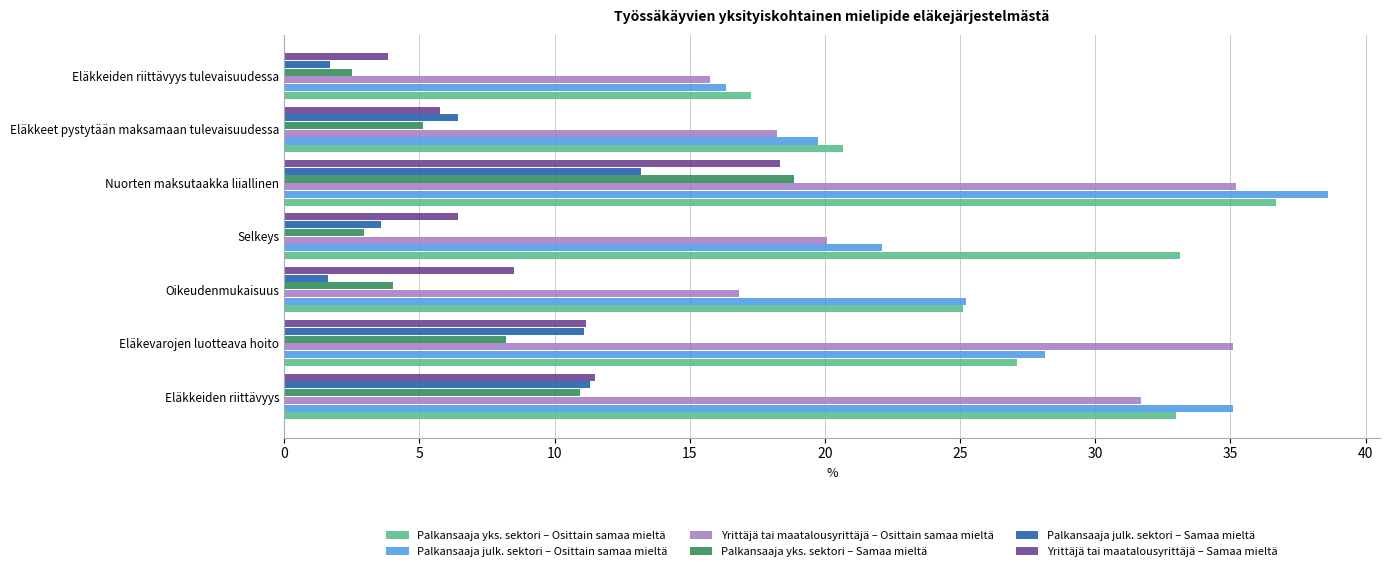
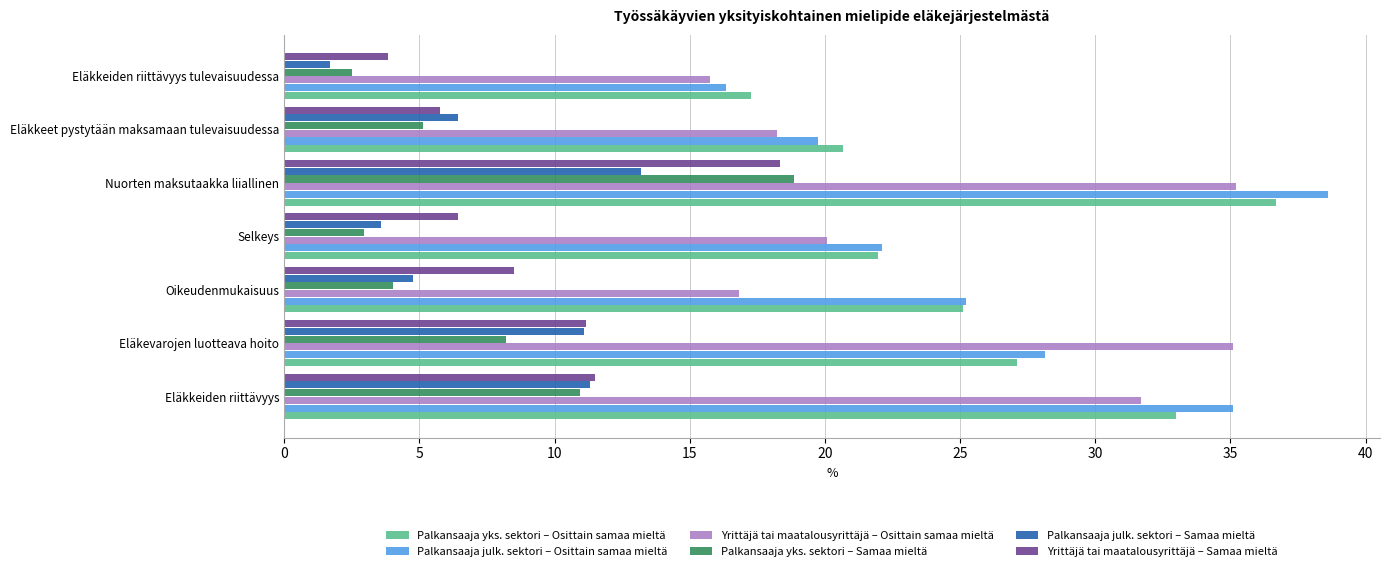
Palkansaaja yks. sektori – Osittain samaa mieltä, Selkeys: 33.1 -> 22.0
Palkansaaja julk. sektori – Samaa mieltä, Oikeudenmukaisuus: 1.6 -> 4.8
